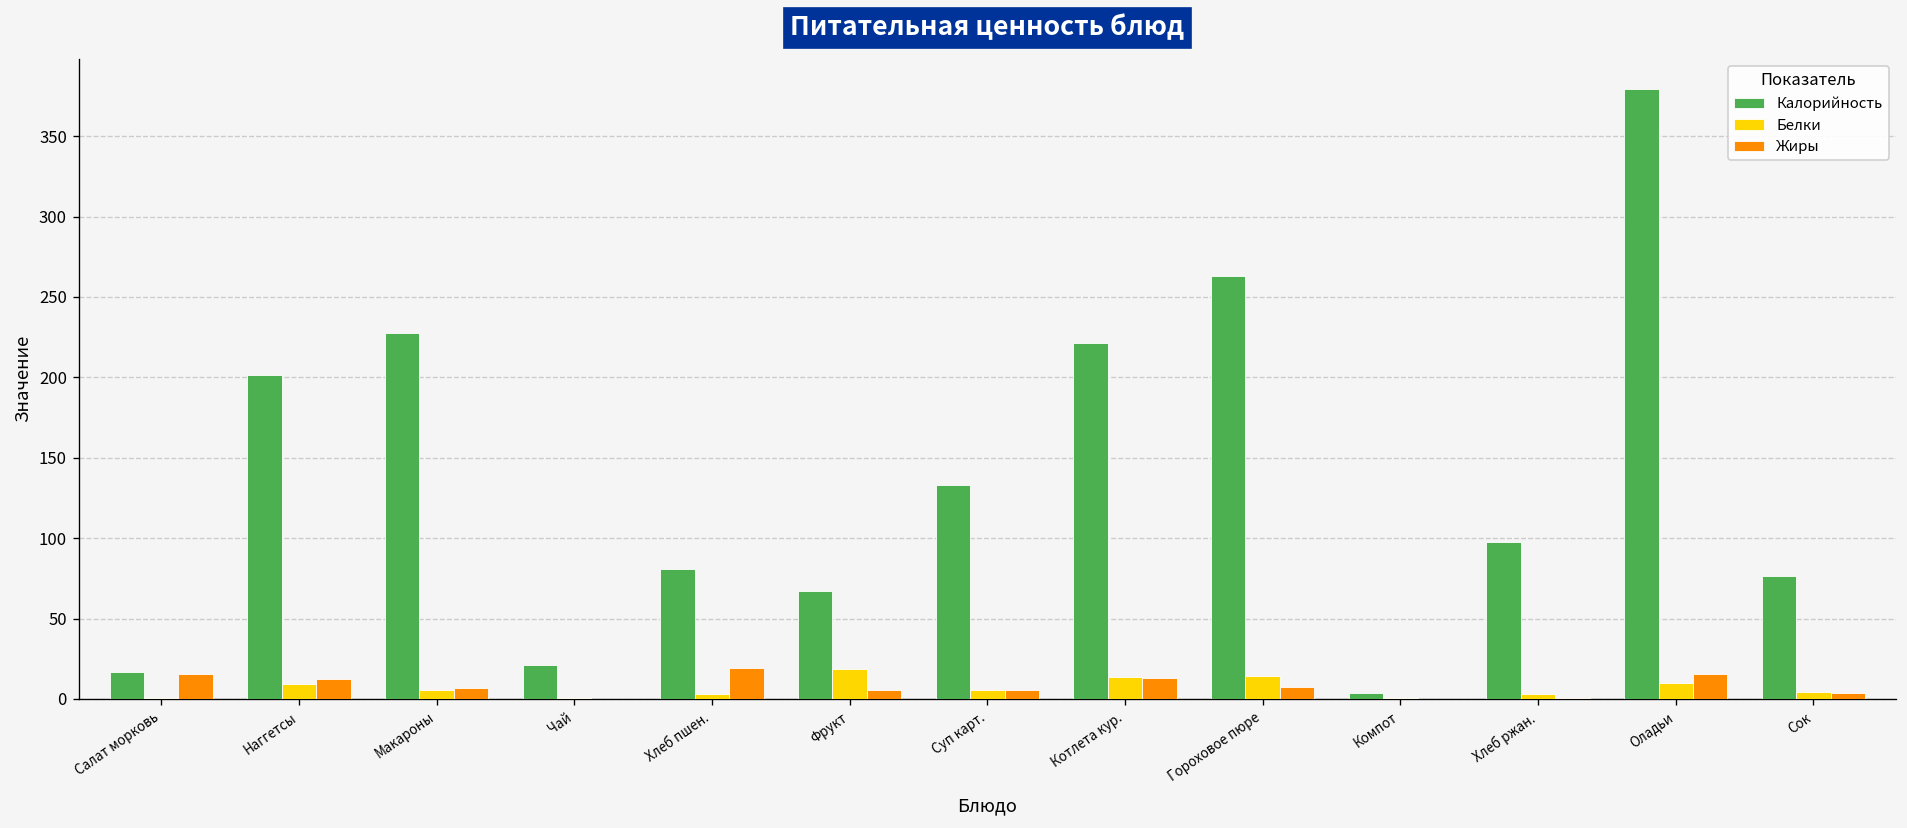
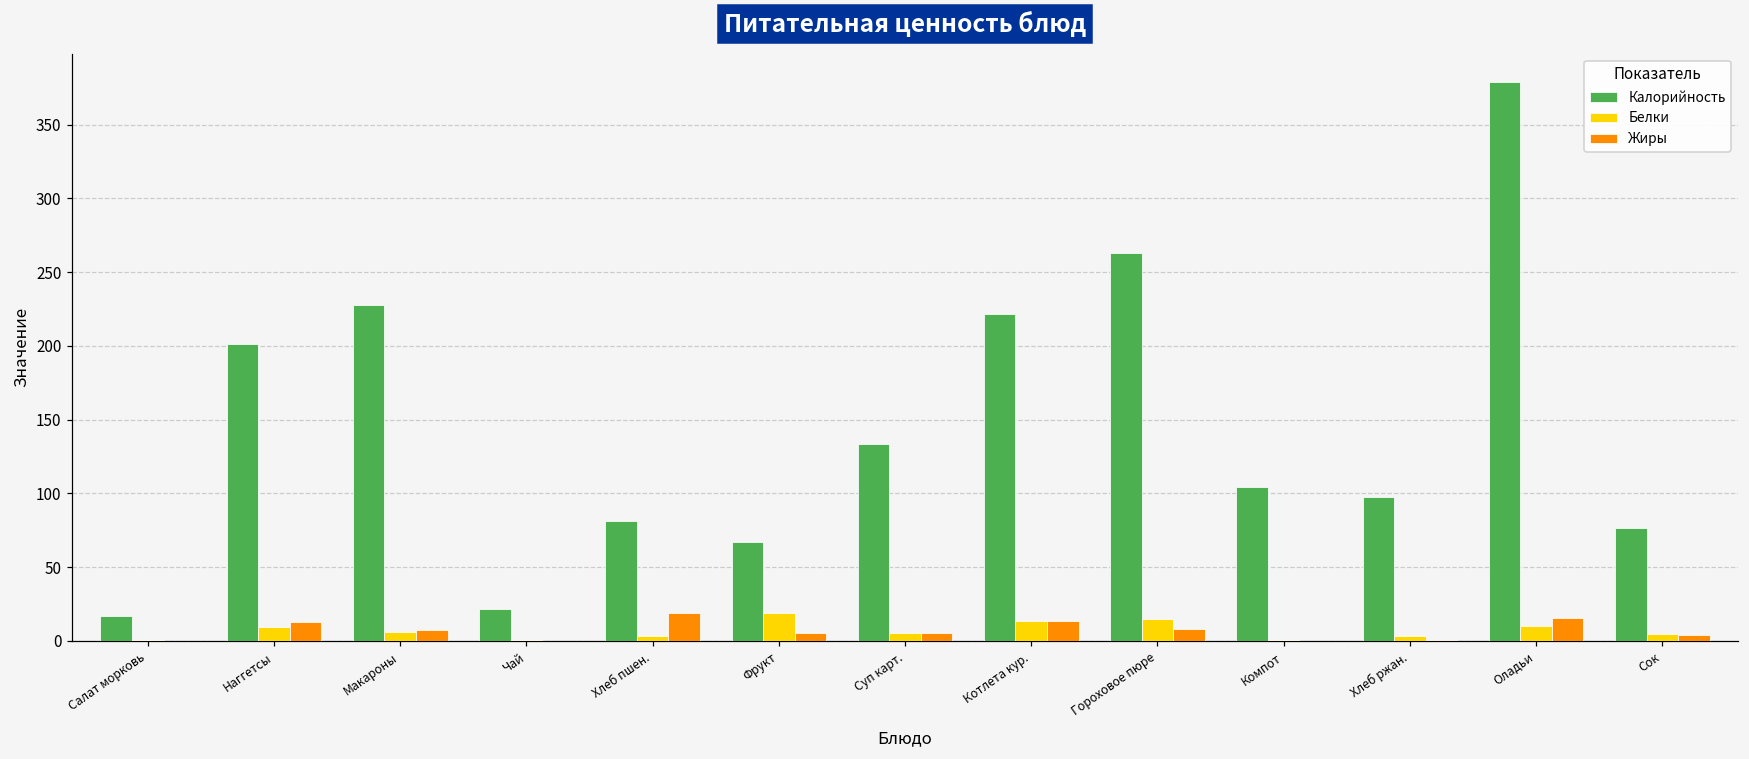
Жиры, Салат морковь: 15 -> 0
Калорийность, Компот: 4 -> 104
